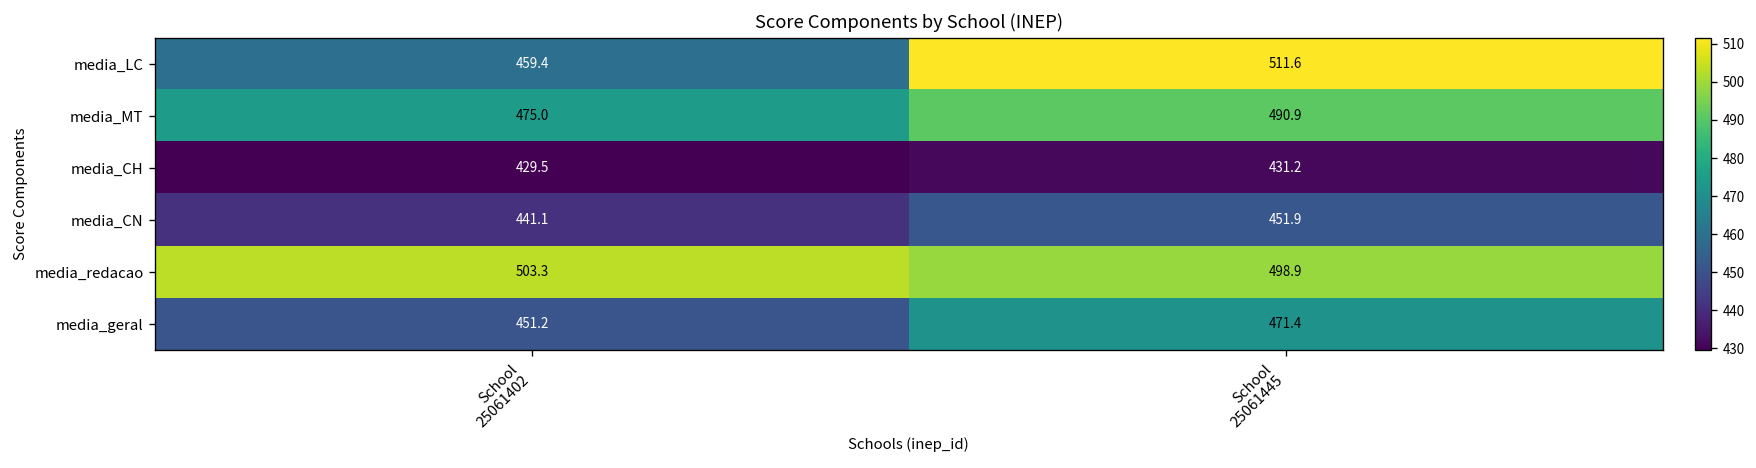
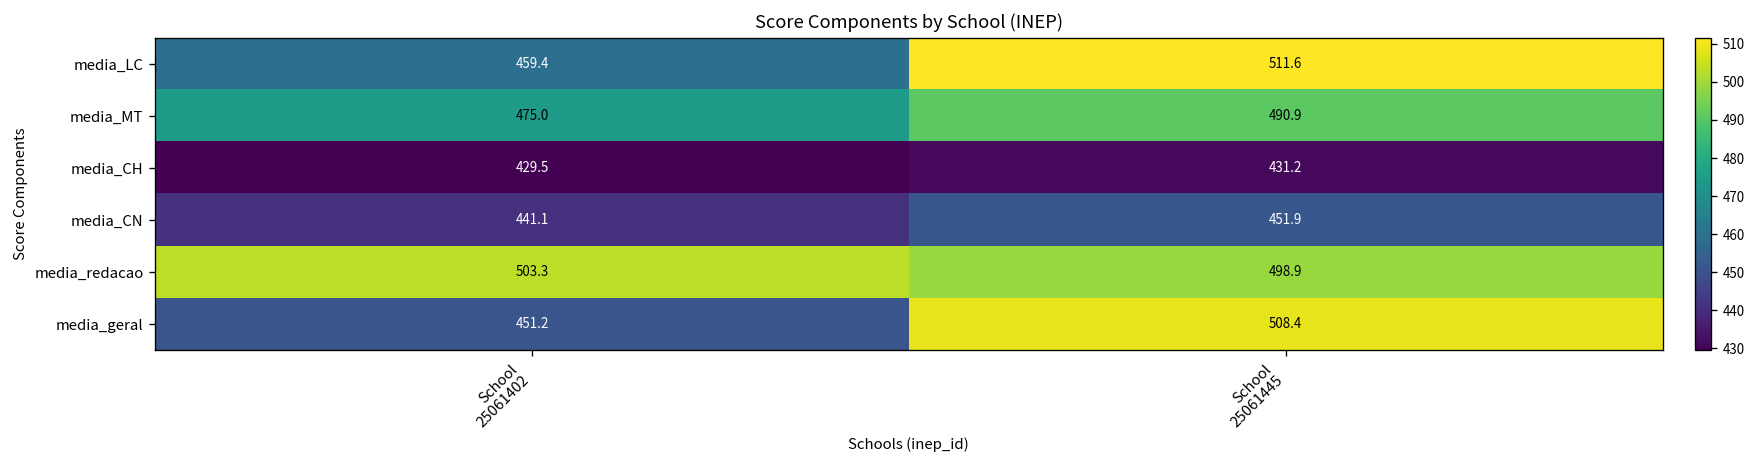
media_geral, School 25061445: 471.4 -> 508.4
